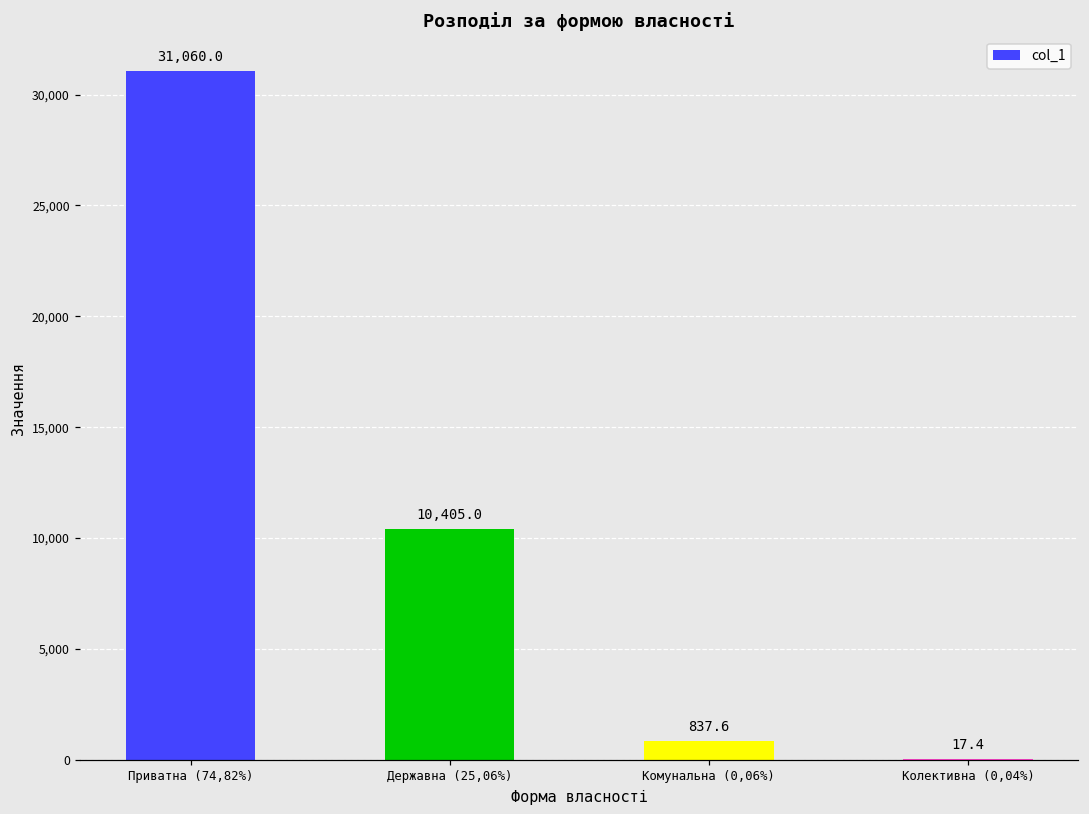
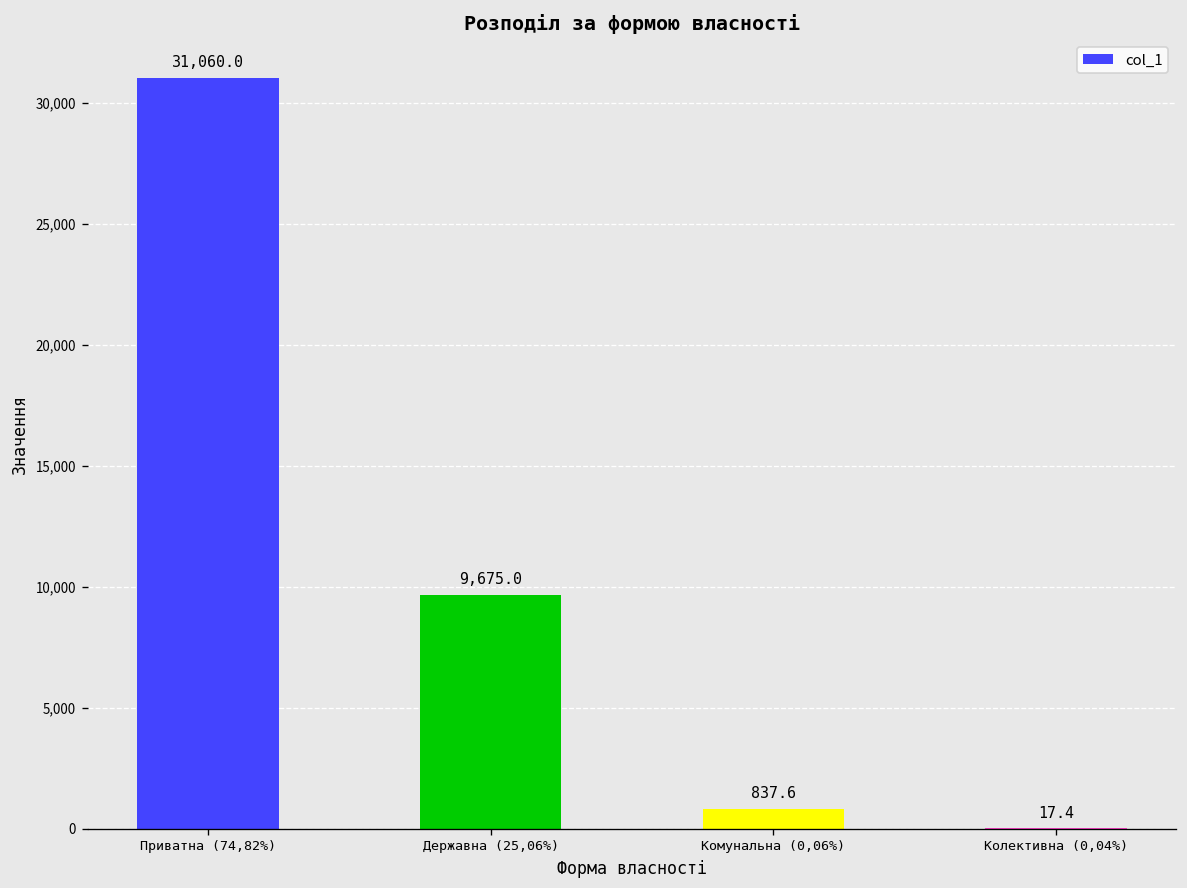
Державна (25,06%): 10,405.0 -> 9,675.0
